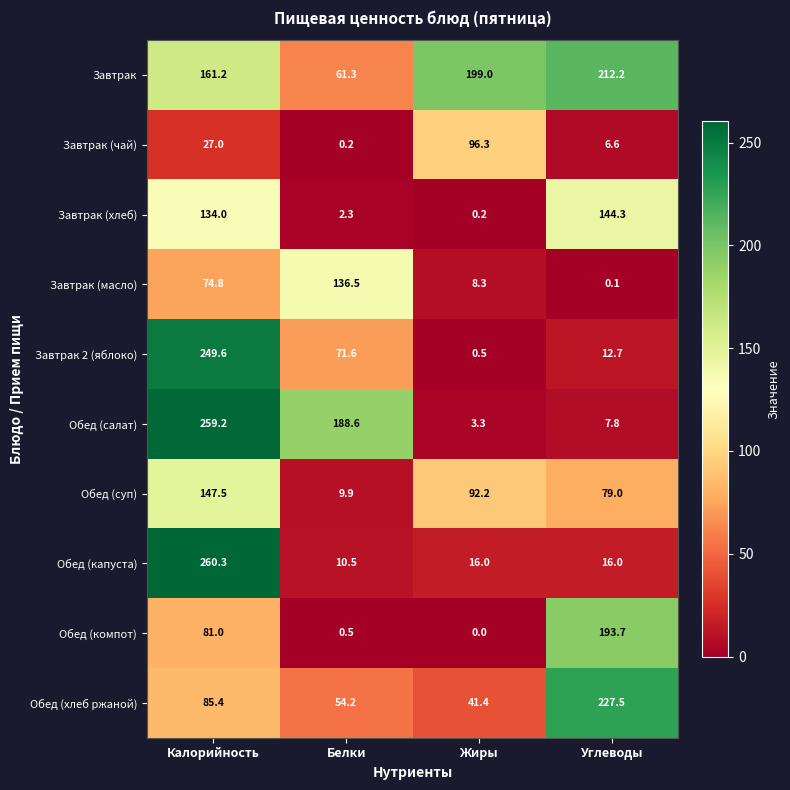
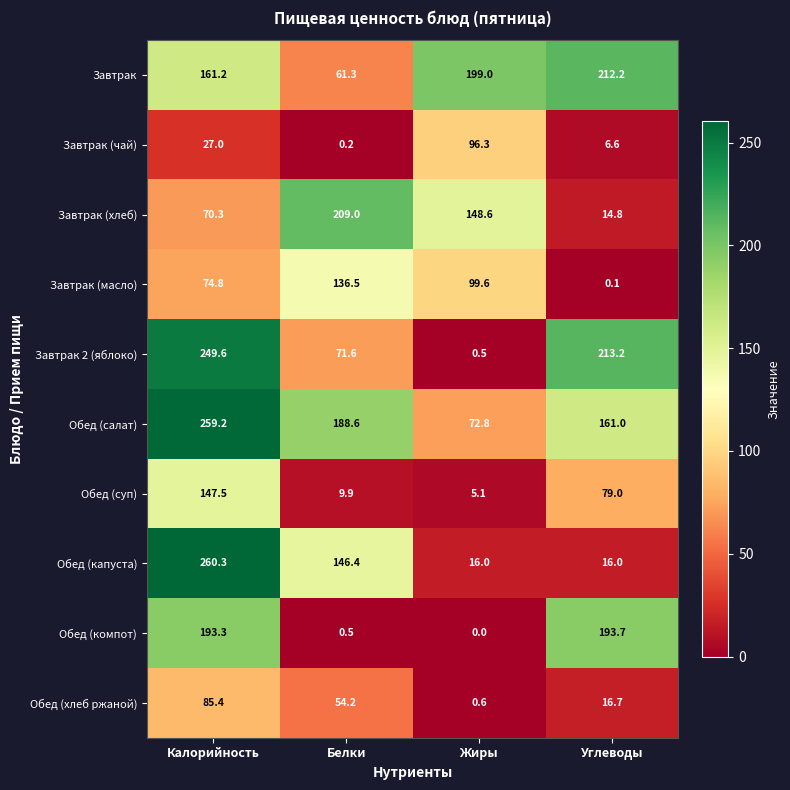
Завтрак (хлеб), Калорийность: 134.0 -> 70.3
Завтрак (хлеб), Белки: 2.3 -> 209.0
Завтрак (хлеб), Жиры: 0.2 -> 148.6
Завтрак (хлеб), Углеводы: 144.3 -> 14.8
Завтрак (масло), Жиры: 8.3 -> 99.6
Завтрак 2 (яблоко), Углеводы: 12.7 -> 213.2
Обед (салат), Жиры: 3.3 -> 72.8
Обед (салат), Углеводы: 7.8 -> 161.0
Обед (суп), Жиры: 92.2 -> 5.1
Обед (капуста), Белки: 10.5 -> 146.4
Обед (компот), Калорийность: 81.0 -> 193.3
Обед (хлеб ржаной), Жиры: 41.4 -> 0.6
Обед (хлеб ржаной), Углеводы: 227.5 -> 16.7
